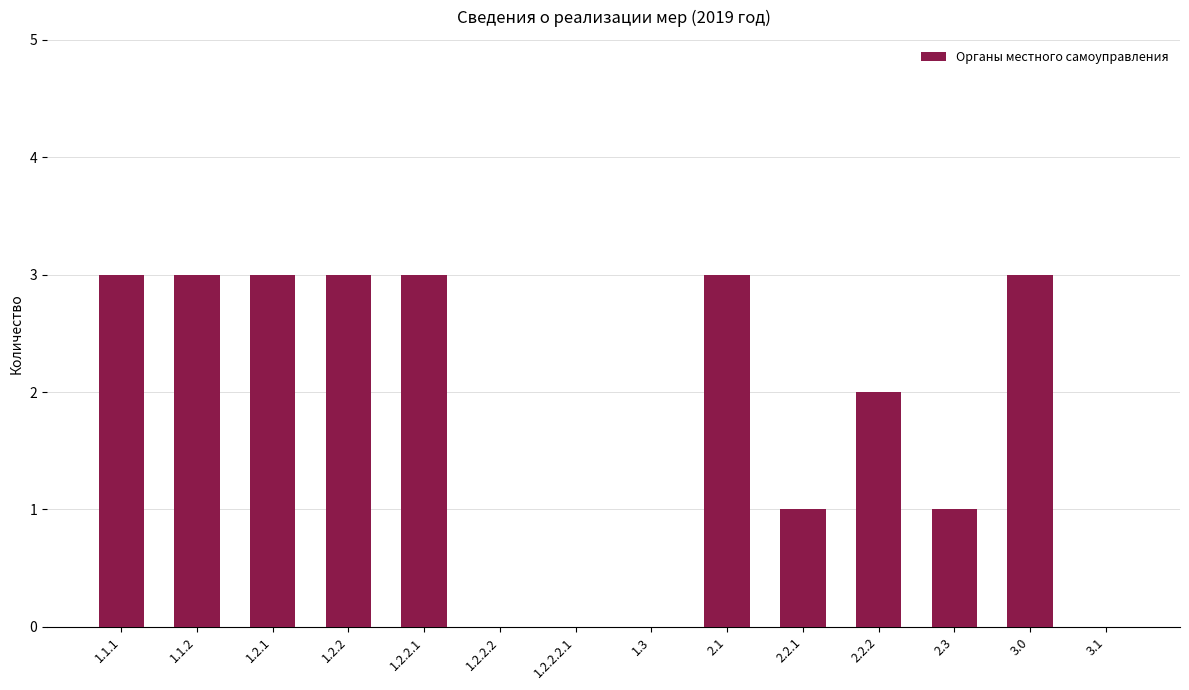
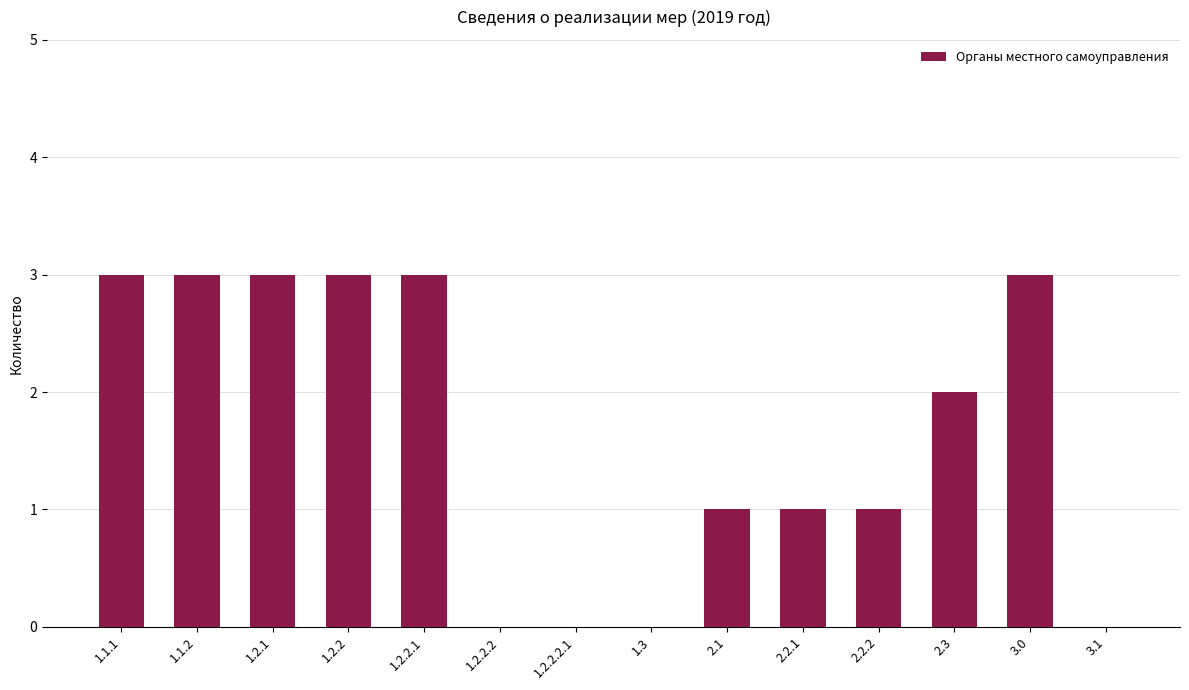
2.1: 3 -> 1
2.2.2: 2 -> 1
2.3: 1 -> 2
